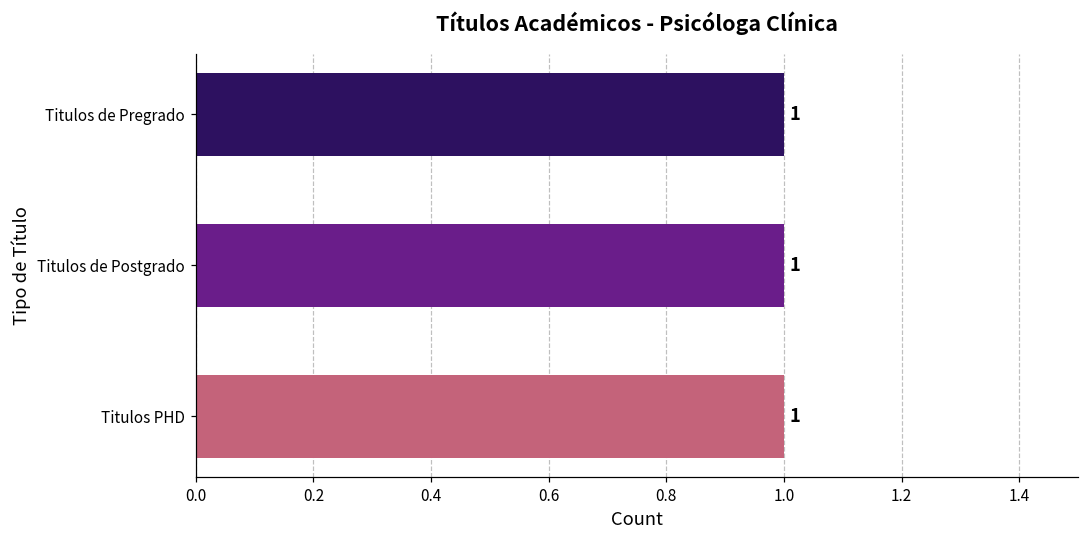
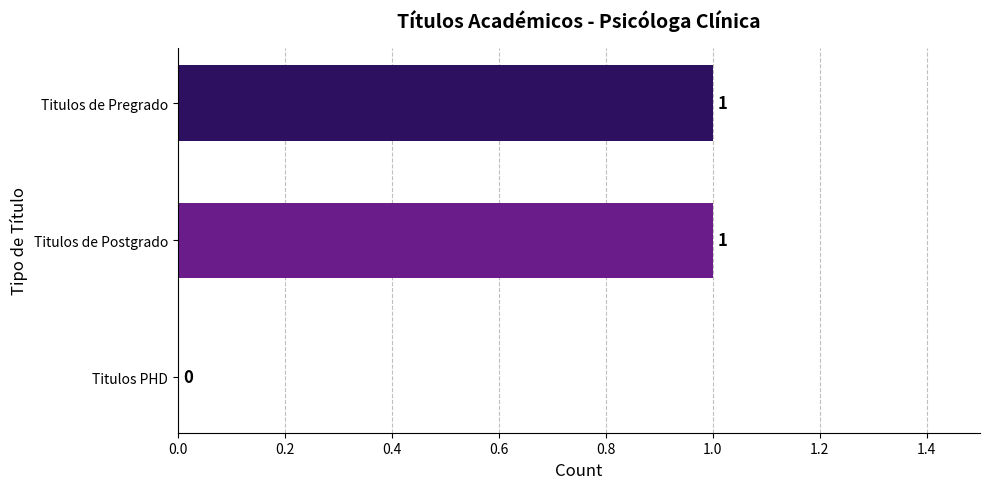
Titulos PHD: 1 -> 0
